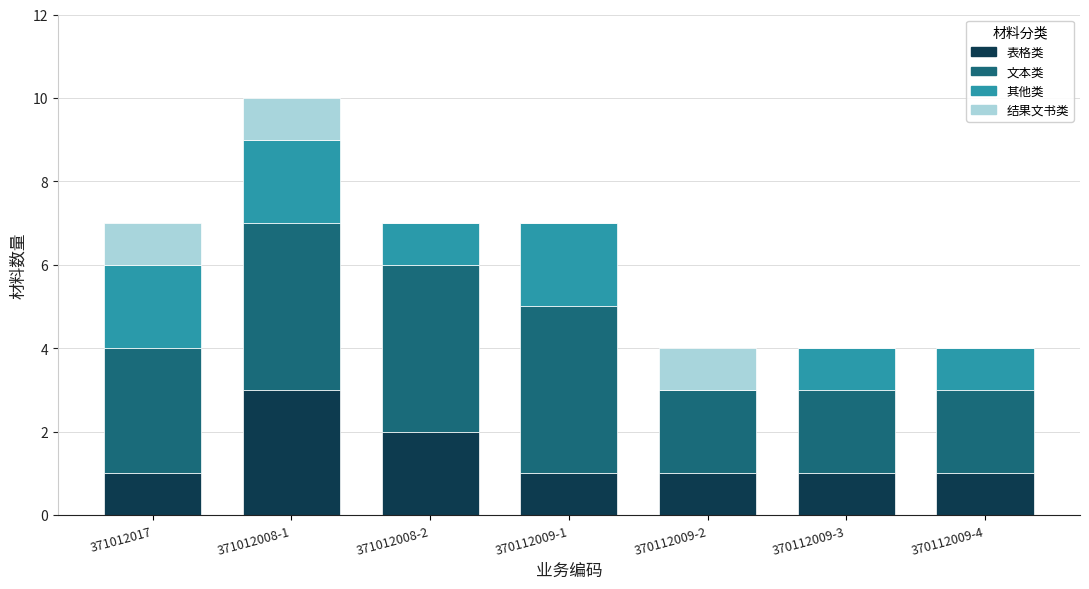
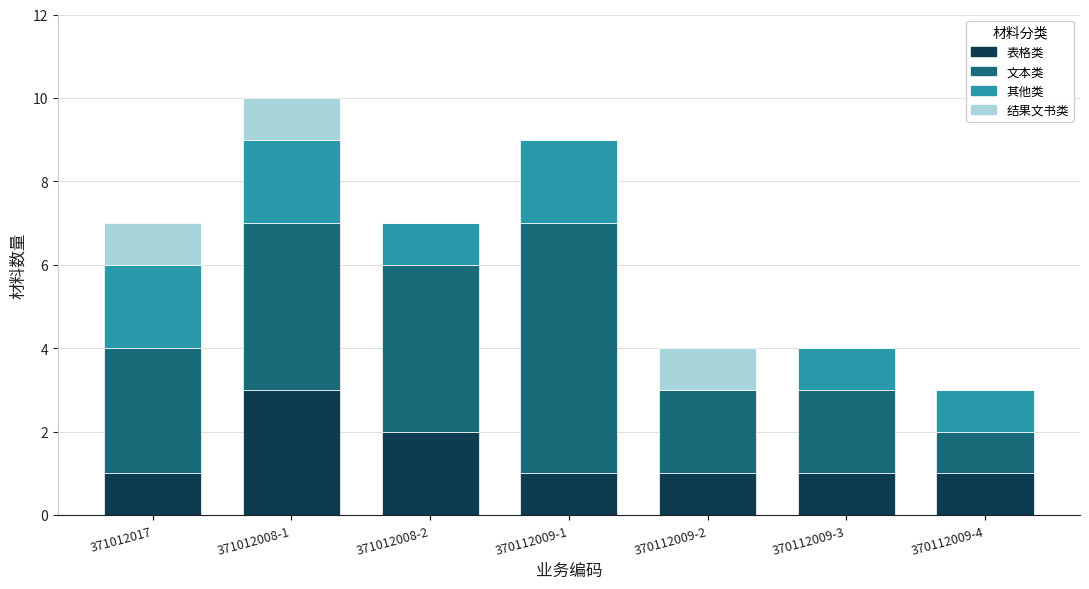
文本类, 370112009-1: 4 -> 6
文本类, 370112009-4: 2 -> 1
